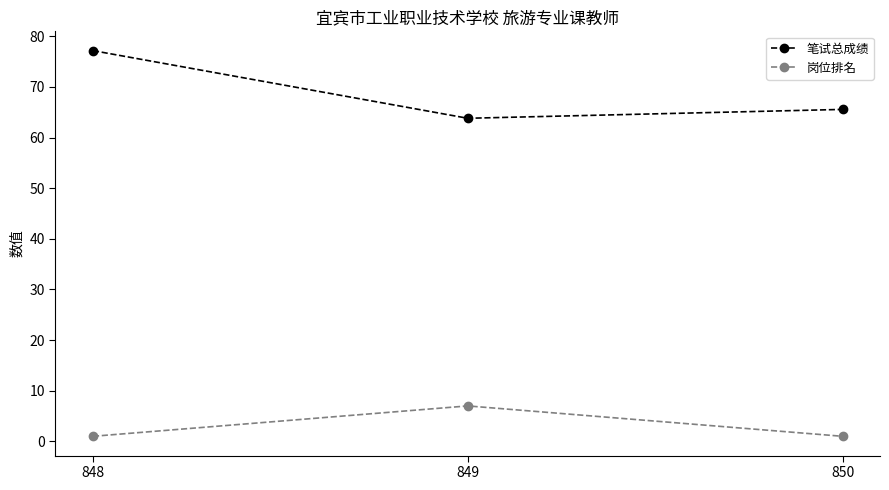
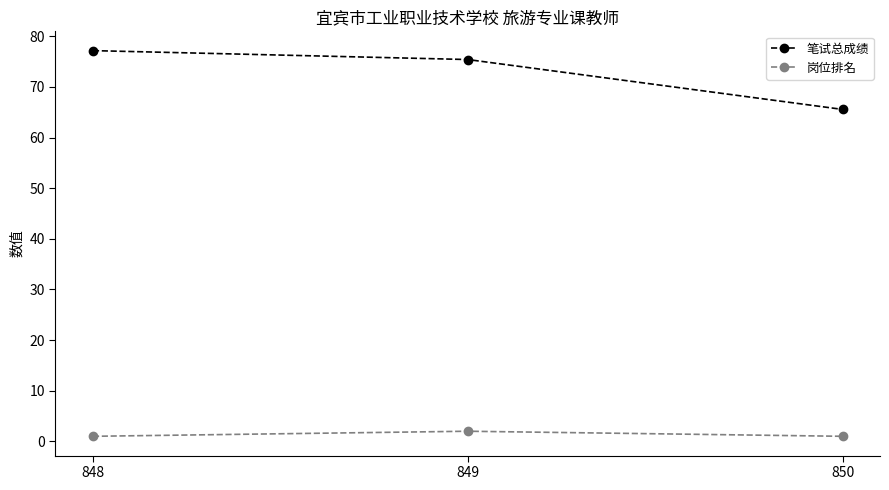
笔试总成绩, 849: 64 -> 75
岗位排名, 849: 7 -> 2
